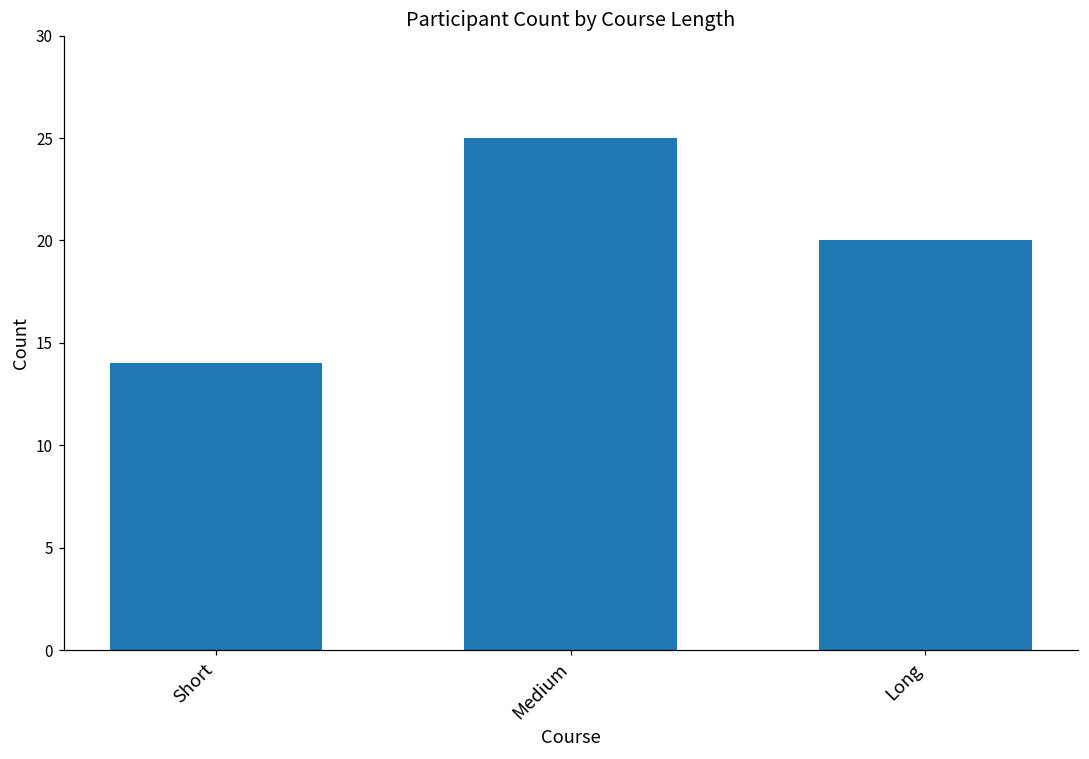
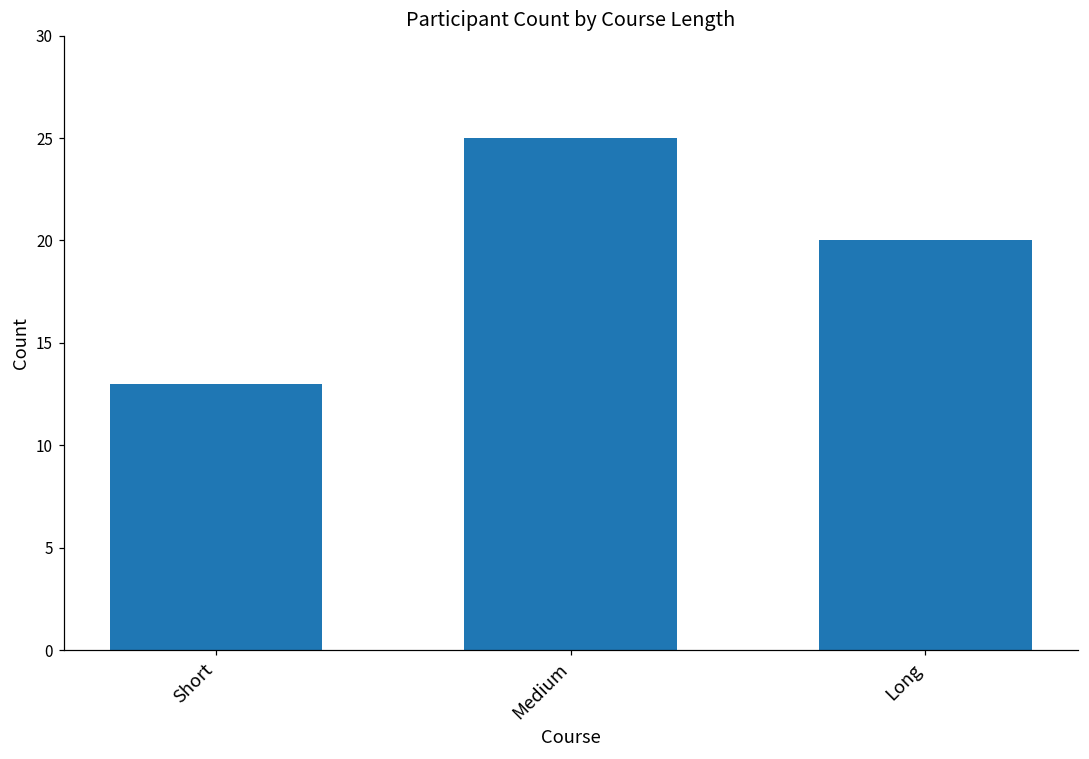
Short: 14 -> 13
